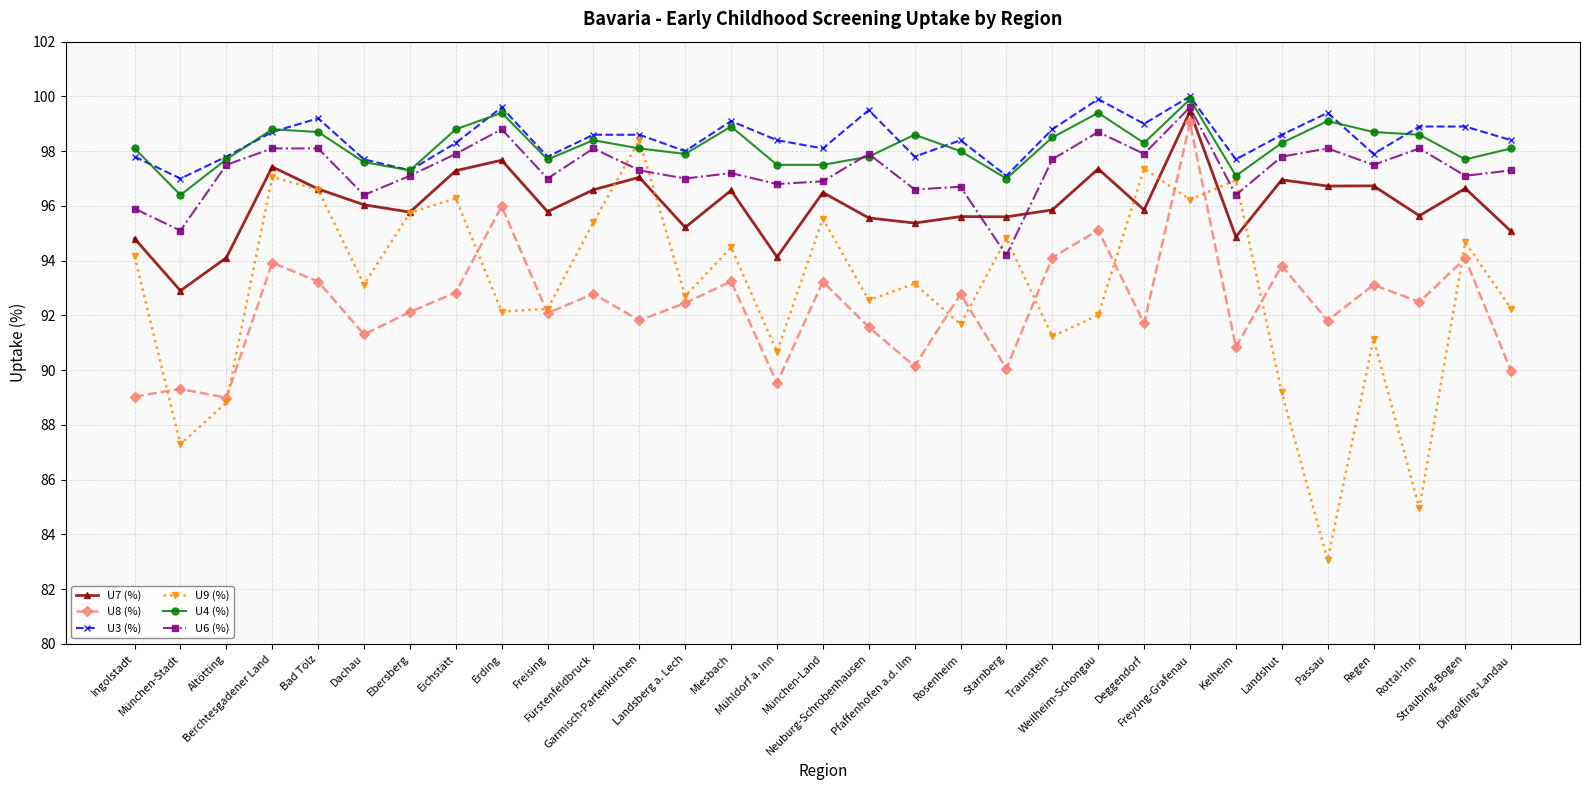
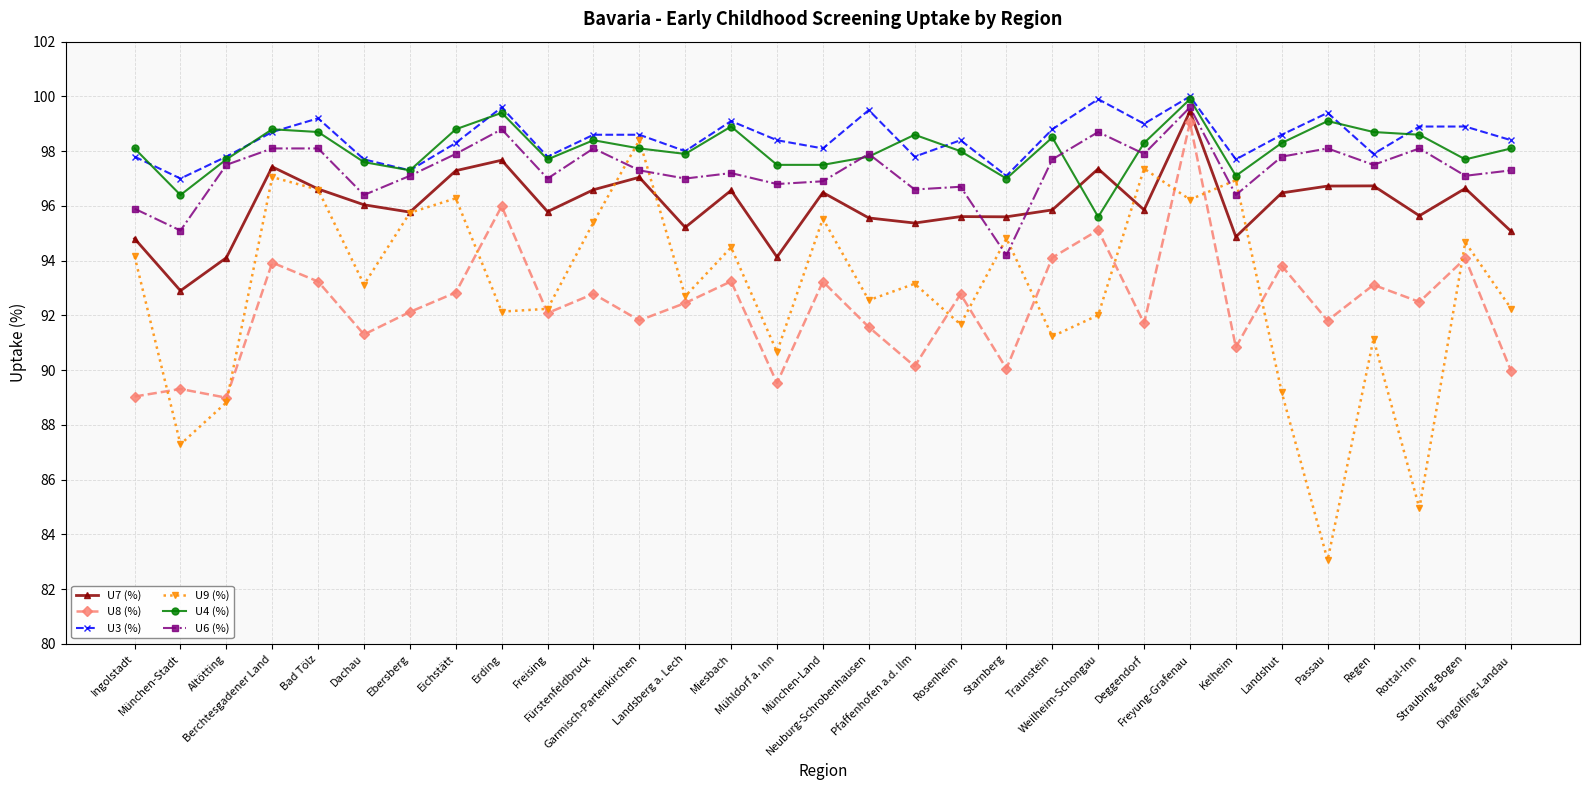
U4 (%), Weilheim-Schongau: 99.4 -> 95.6
U7 (%), Landshut: 97.0 -> 96.5
